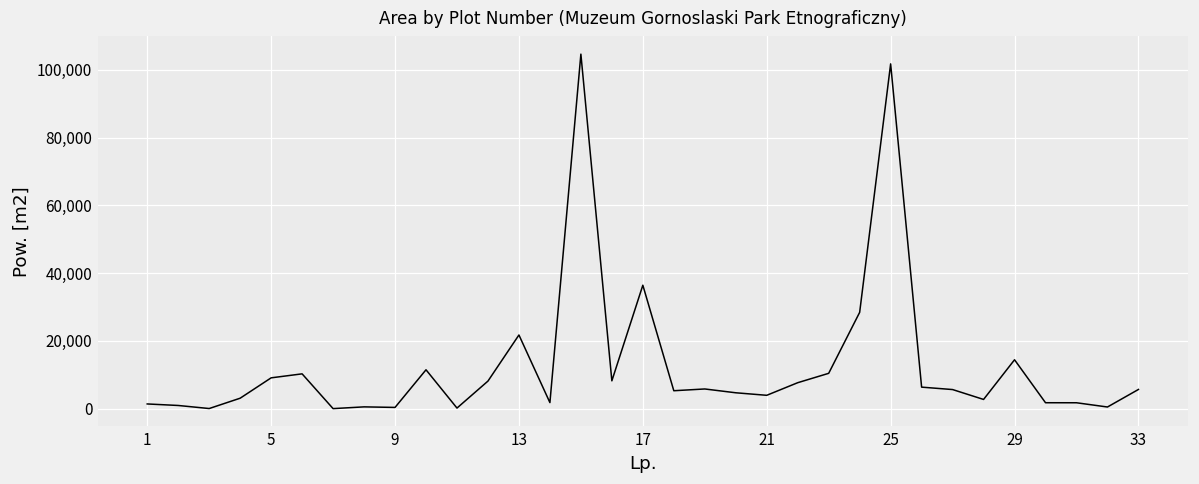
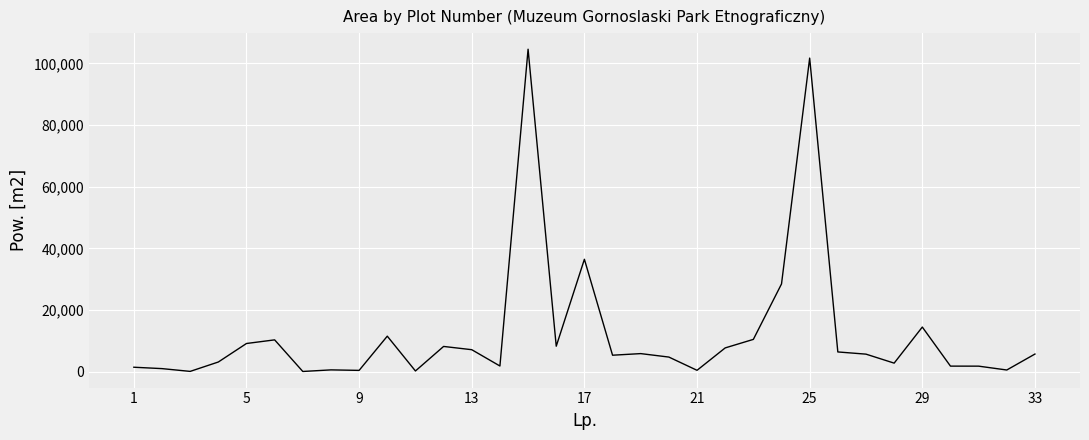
13: 22,000 -> 7,000
21: 4,000 -> 0
